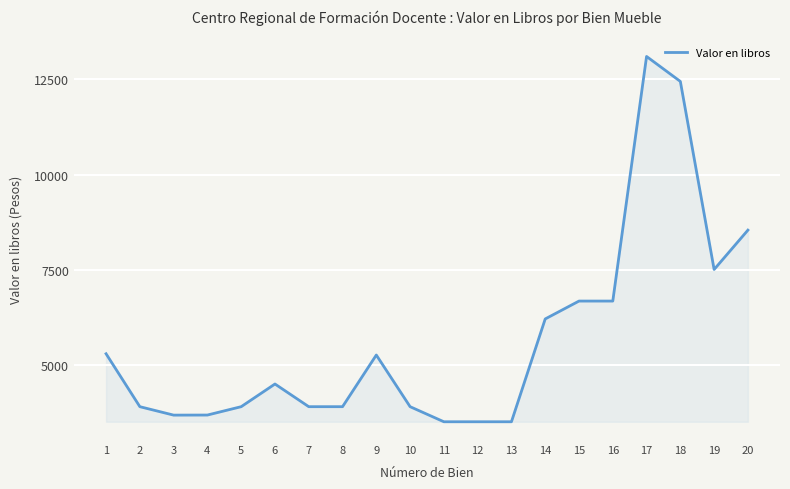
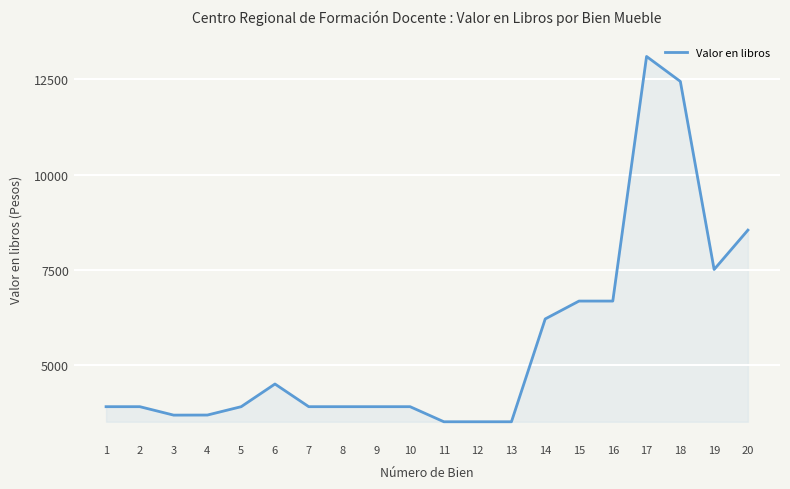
1: 5300 -> 3900
9: 5300 -> 3900
